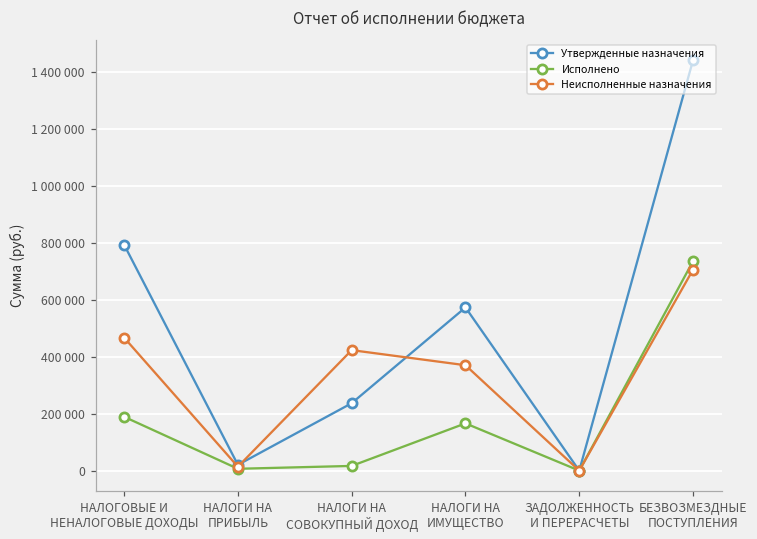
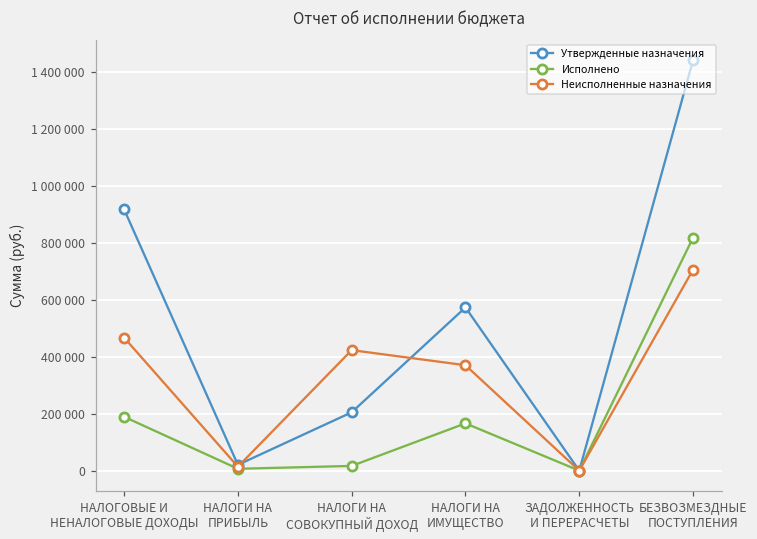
Утвержденные назначения, НАЛОГОВЫЕ И НЕНАЛОГОВЫЕ ДОХОДЫ: 790000 -> 920000
Утвержденные назначения, НАЛОГИ НА СОВОКУПНЫЙ ДОХОД: 240000 -> 210000
Исполнено, БЕЗВОЗМЕЗДНЫЕ ПОСТУПЛЕНИЯ: 740000 -> 820000
